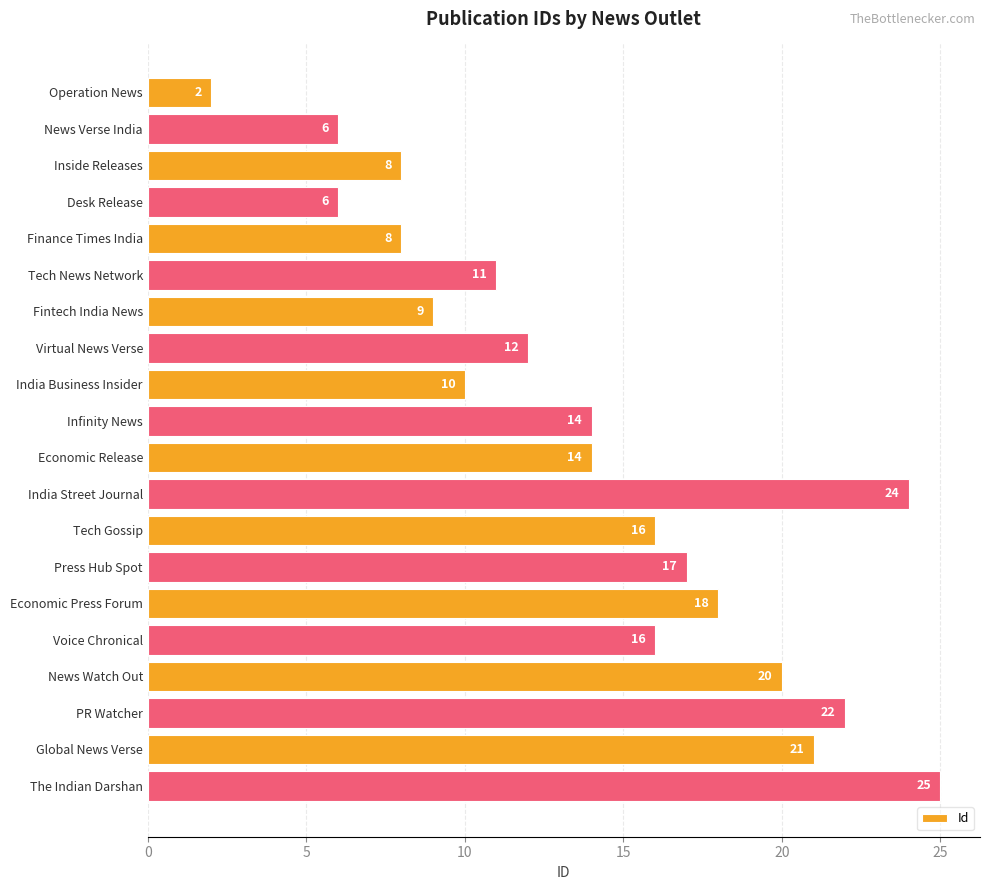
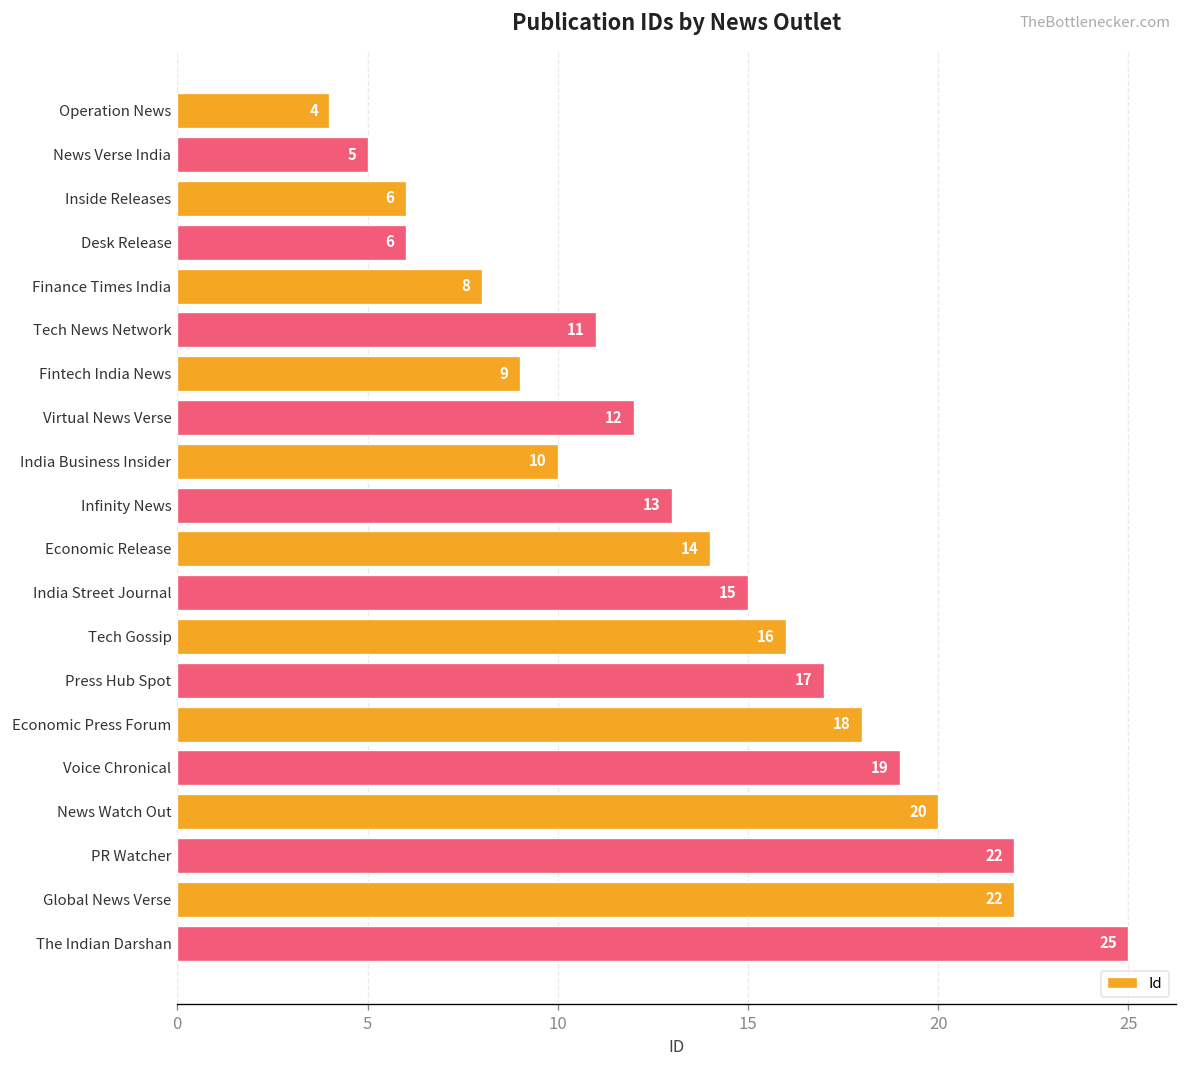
Operation News: 2 -> 4
News Verse India: 6 -> 5
Inside Releases: 8 -> 6
Infinity News: 14 -> 13
India Street Journal: 24 -> 15
Voice Chronical: 16 -> 19
Global News Verse: 21 -> 22
